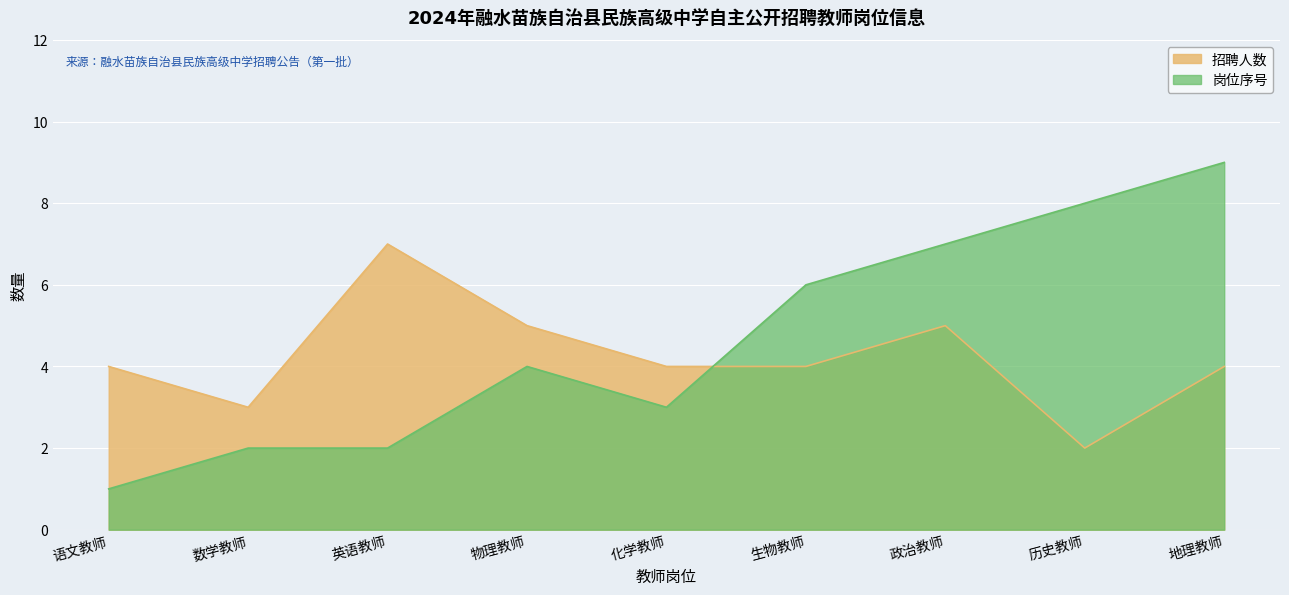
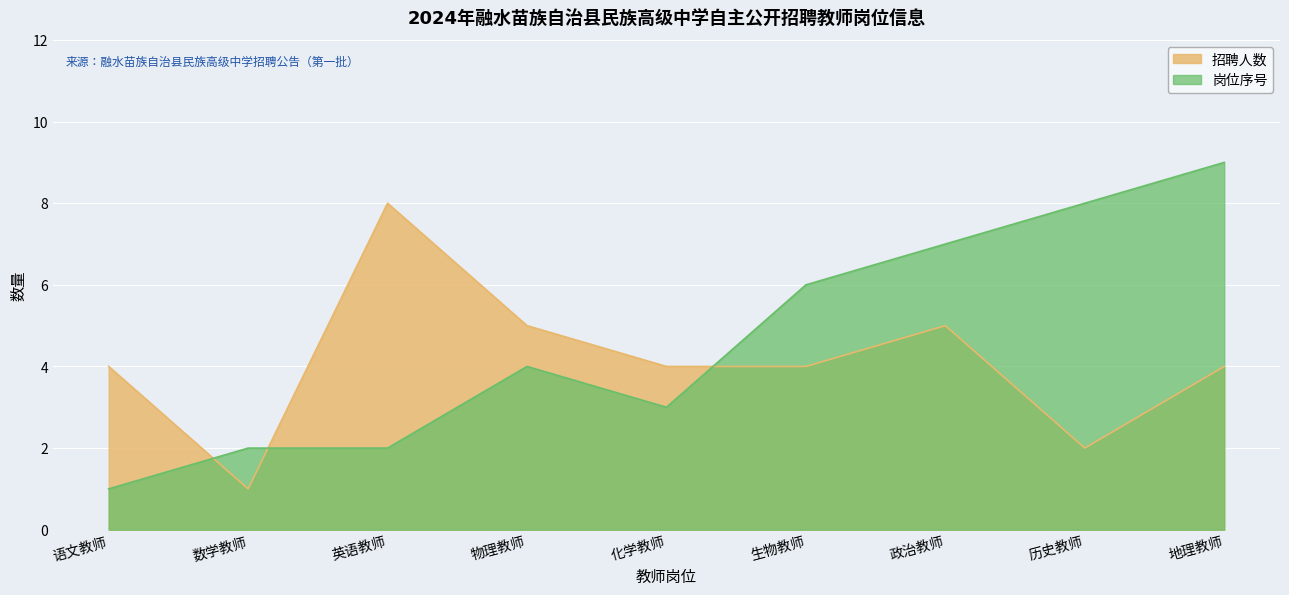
招聘人数, 数学教师: 3 -> 1
招聘人数, 英语教师: 7 -> 8
